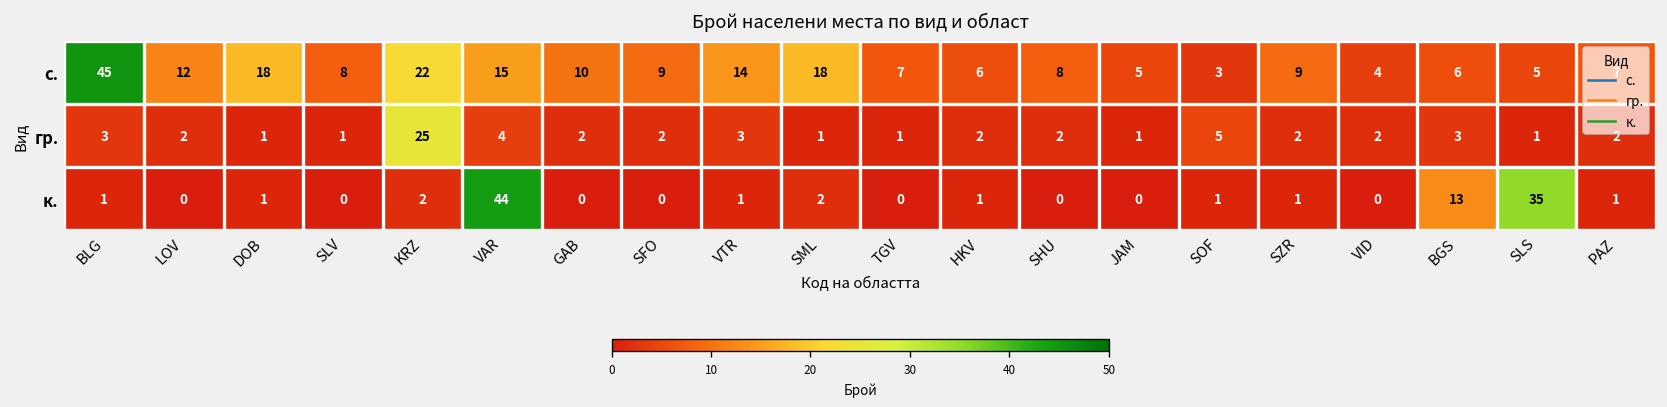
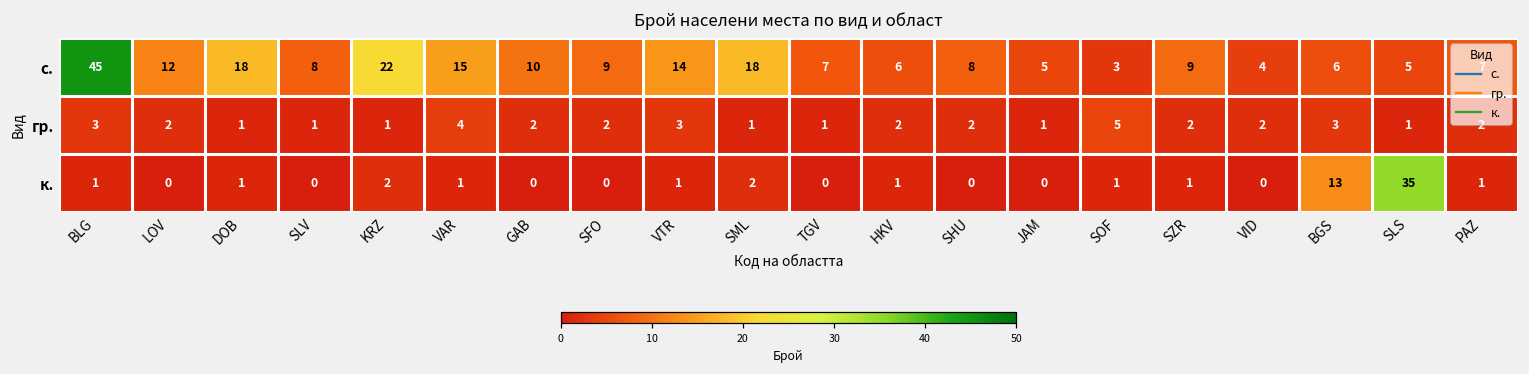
гр., KRZ: 25 -> 1
к., VAR: 44 -> 1
